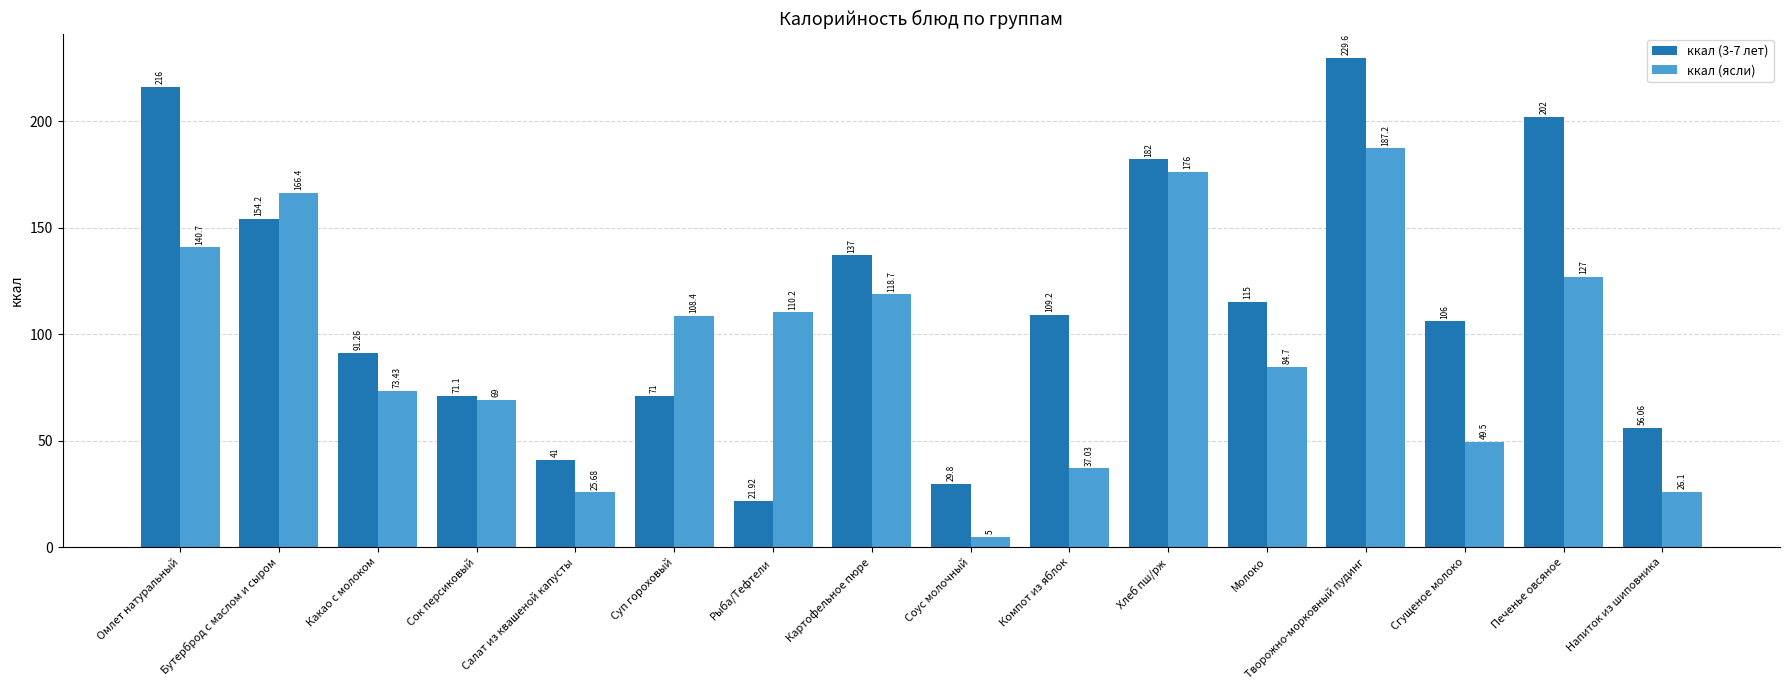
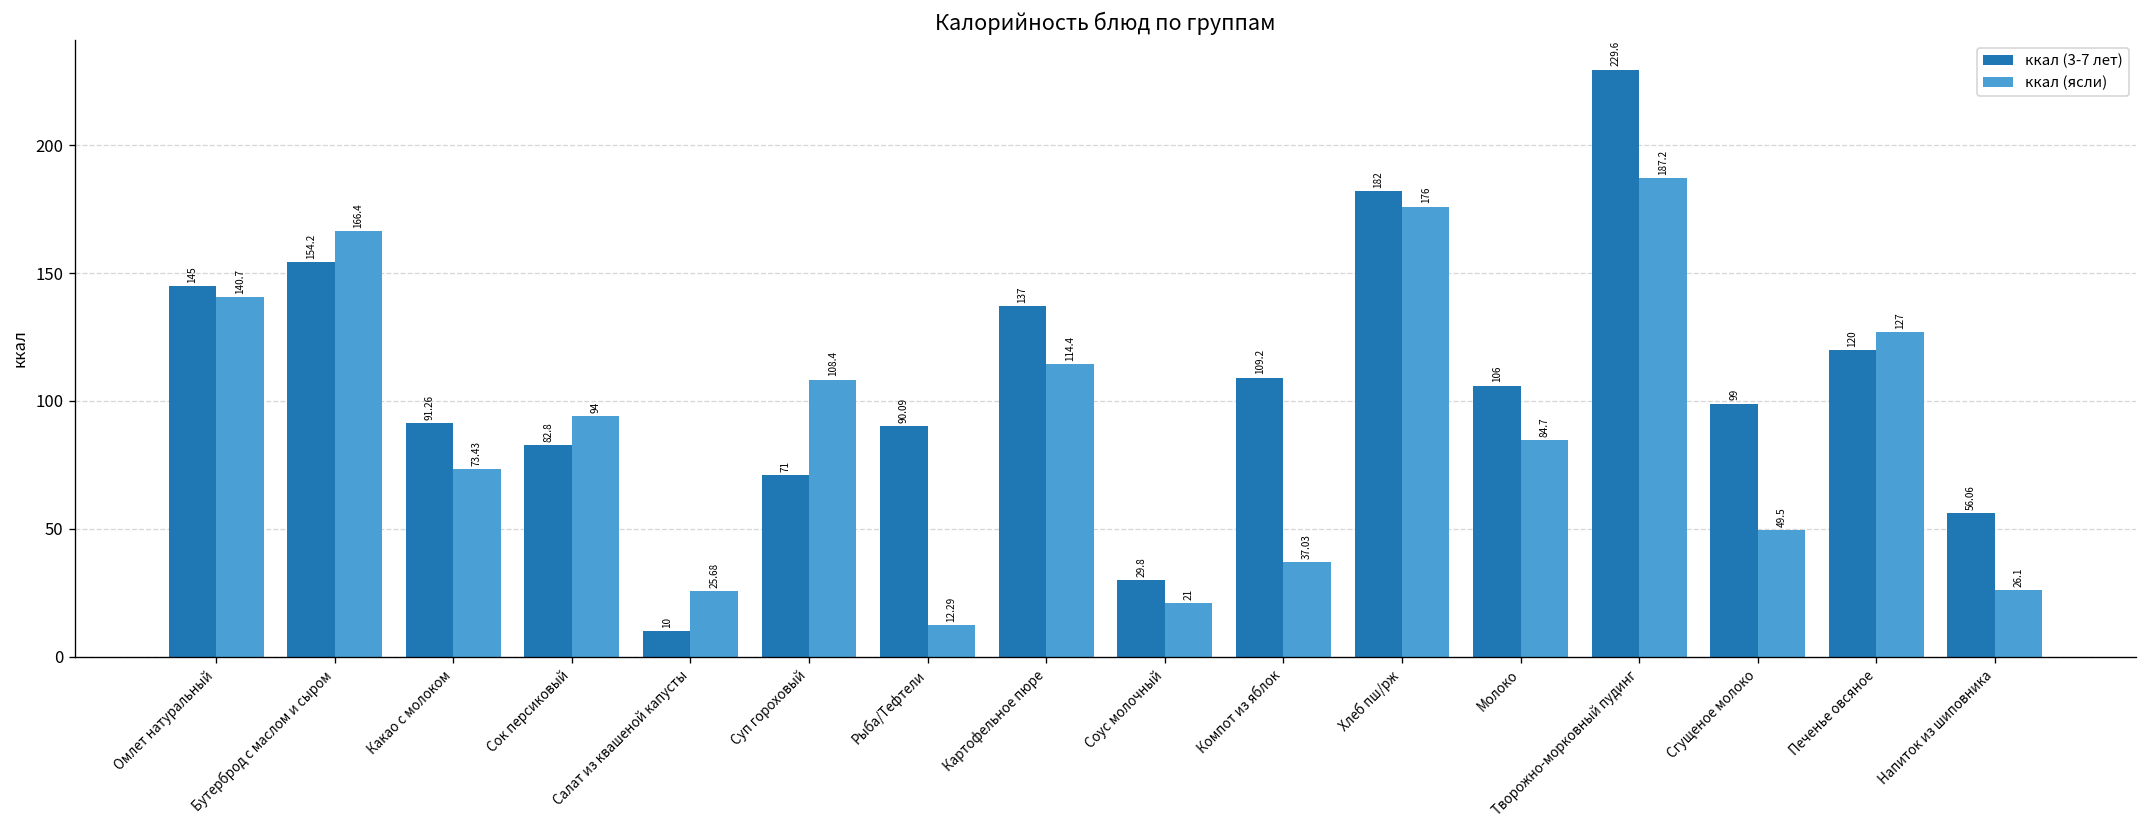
ккал (3-7 лет), Омлет натуральный: 216 -> 145
ккал (3-7 лет), Сок персиковый: 71.1 -> 82.8
ккал (ясли), Сок персиковый: 69 -> 94
ккал (3-7 лет), Салат из квашеной капусты: 41 -> 10
ккал (3-7 лет), Рыба/Тефтели: 21.92 -> 90.09
ккал (ясли), Рыба/Тефтели: 110.2 -> 12.29
ккал (ясли), Картофельное пюре: 118.7 -> 114.4
ккал (ясли), Соус молочный: 5 -> 21
ккал (3-7 лет), Молоко: 115 -> 106
ккал (3-7 лет), Сгущеное молоко: 106 -> 99
ккал (3-7 лет), Печенье овсяное: 202 -> 120
